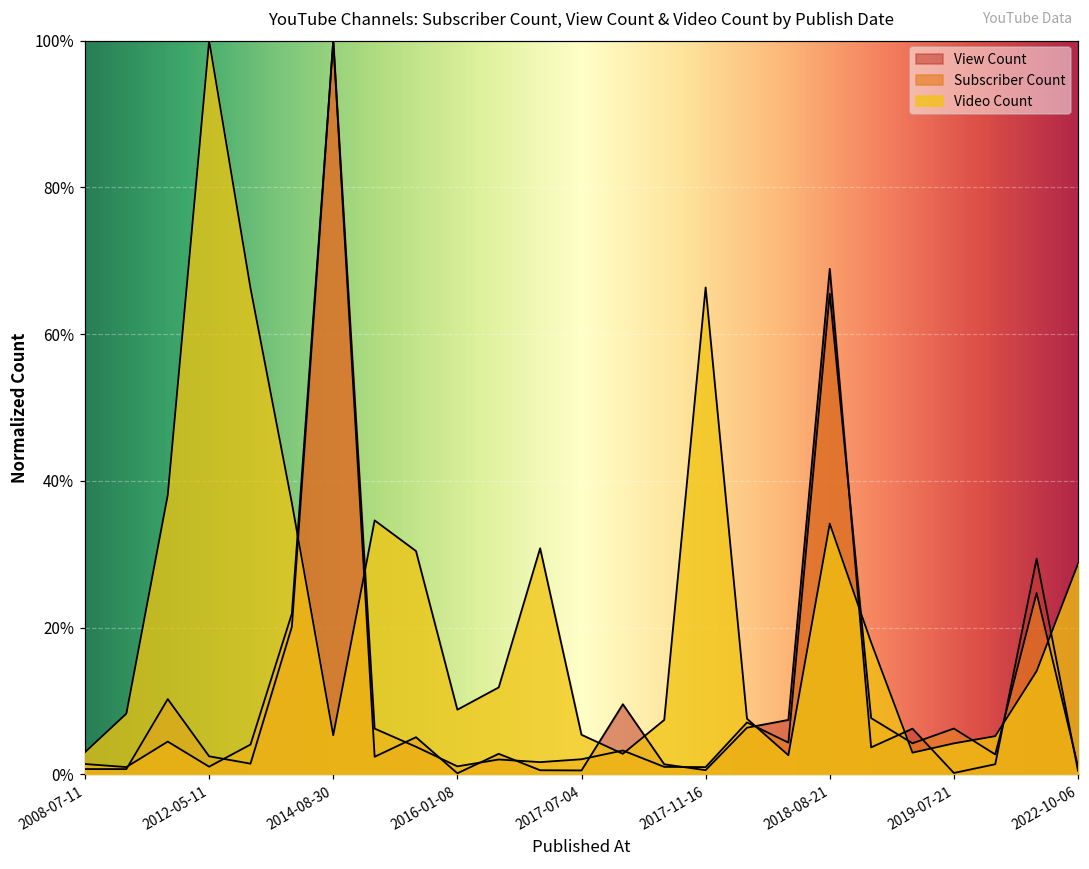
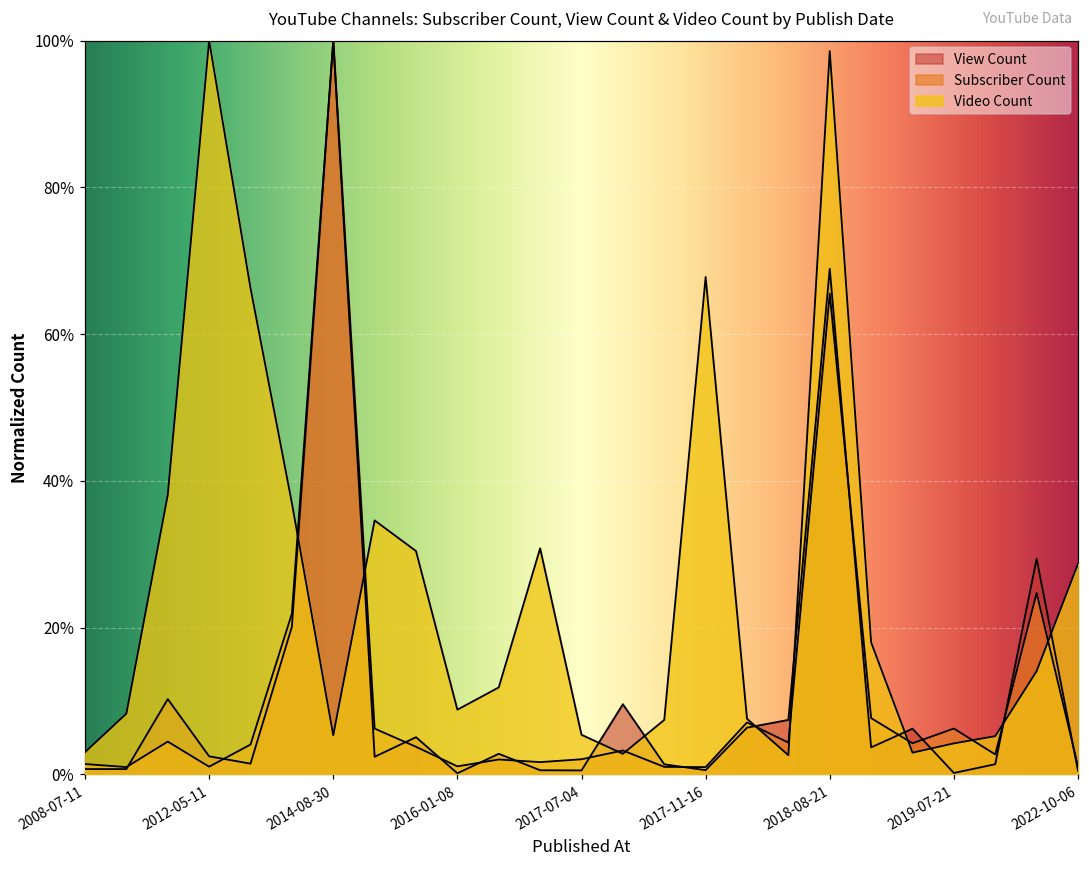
Video Count, 2017-11-16: 66% -> 68%
Video Count, 2018-08-21: 34% -> 99%
